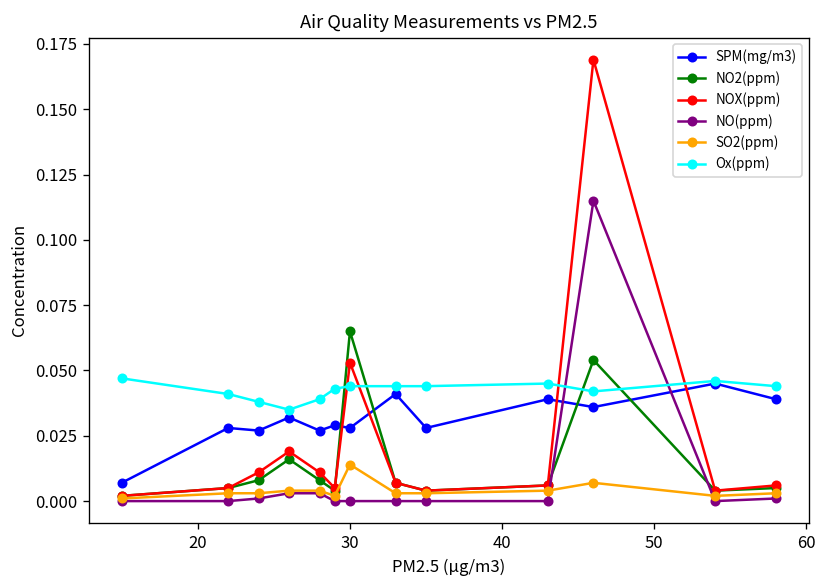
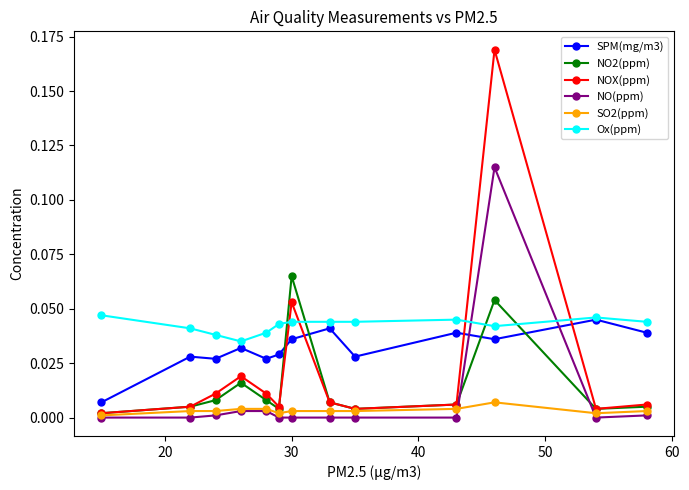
SPM(mg/m3), 30: 0.028 -> 0.036
SO2(ppm), 30: 0.014 -> 0.003
